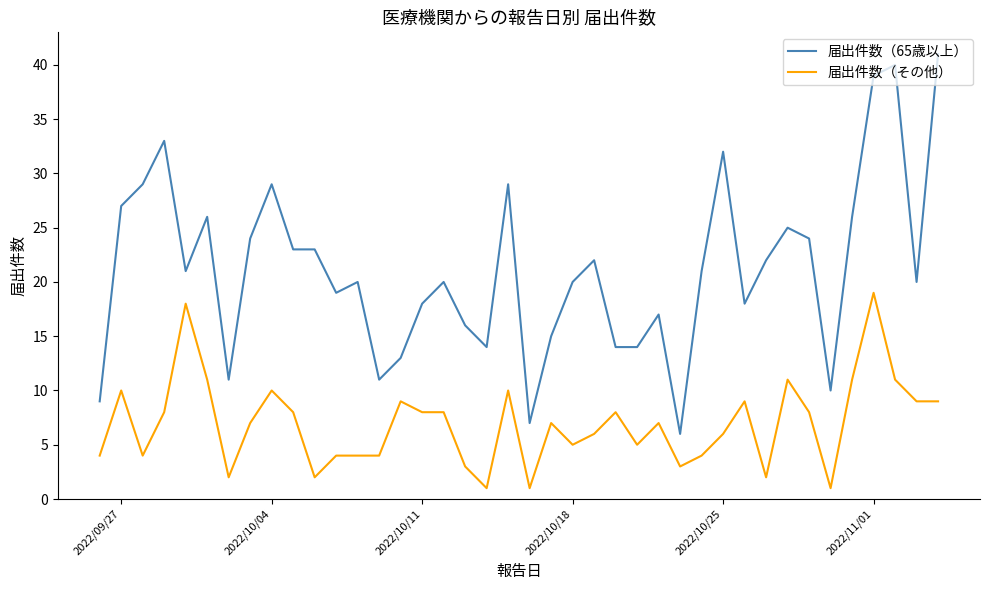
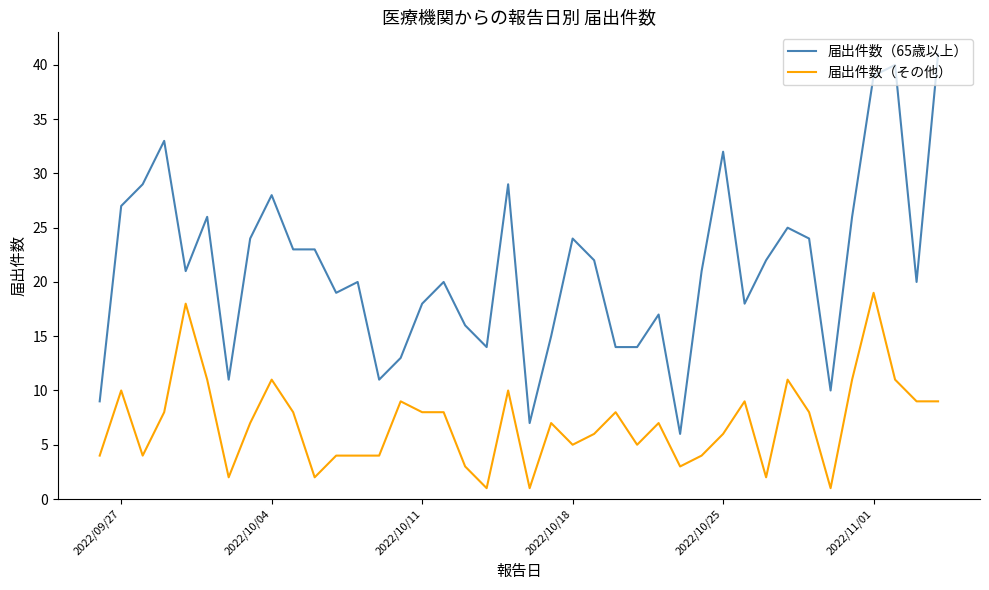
届出件数（65歳以上）, 2022/10/04: 29 -> 28
届出件数（その他）, 2022/10/04: 10 -> 11
届出件数（65歳以上）, 2022/10/18: 20 -> 24
